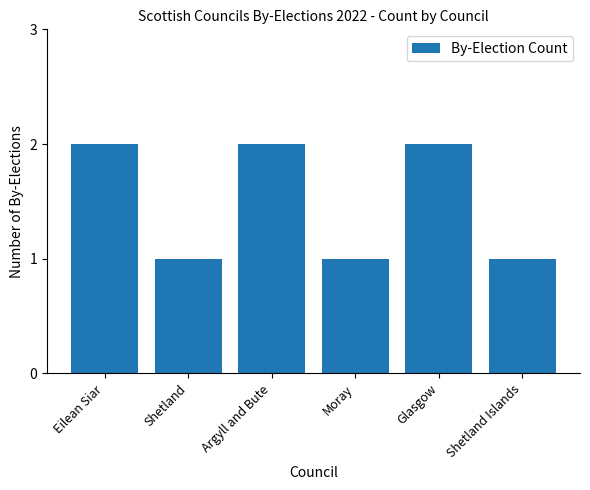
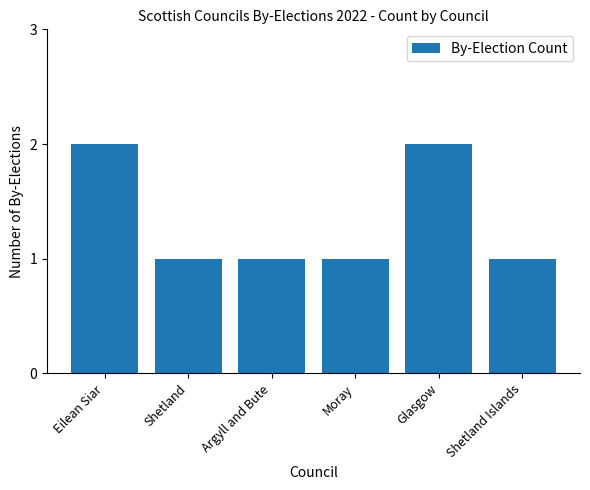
Argyll and Bute: 2 -> 1
